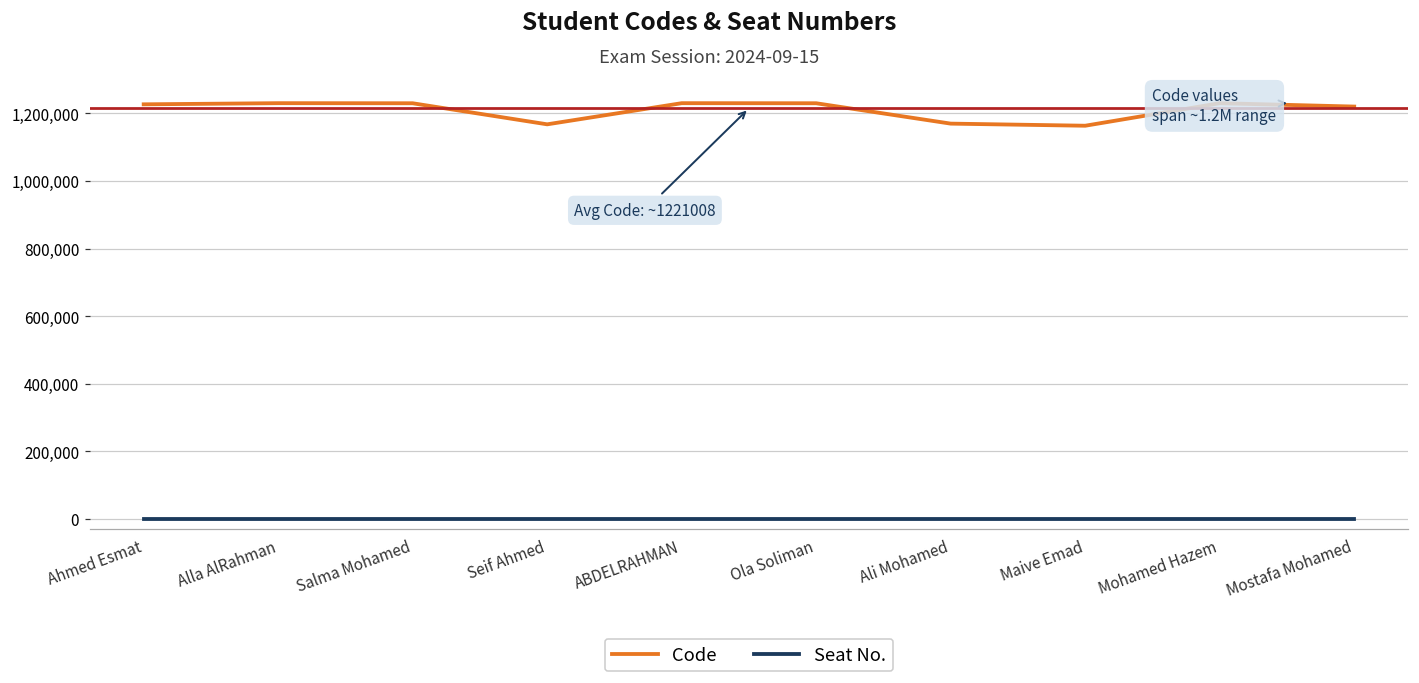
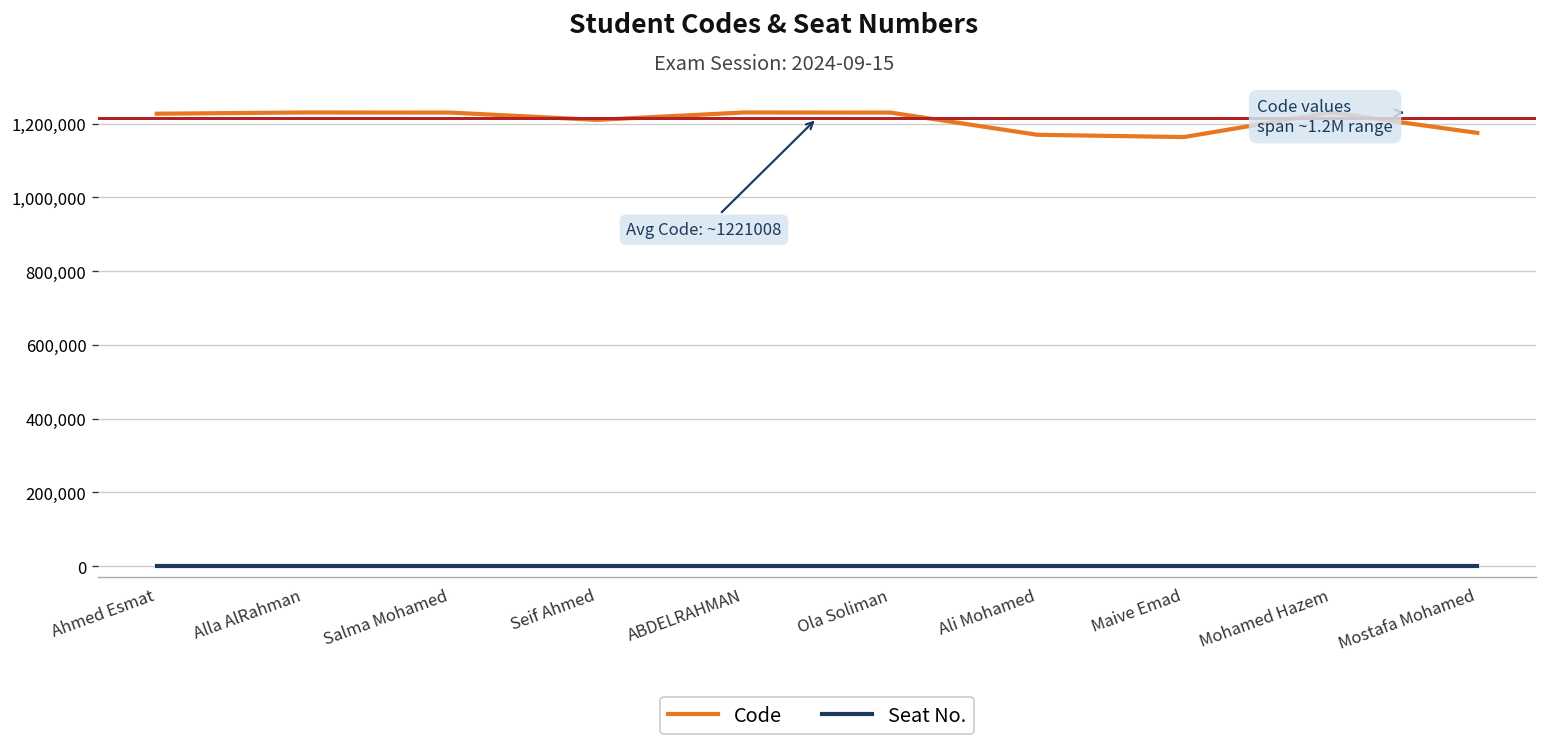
Code, Seif Ahmed: 1,170,000 -> 1,210,000
Code, Mostafa Mohamed: 1,220,000 -> 1,170,000
